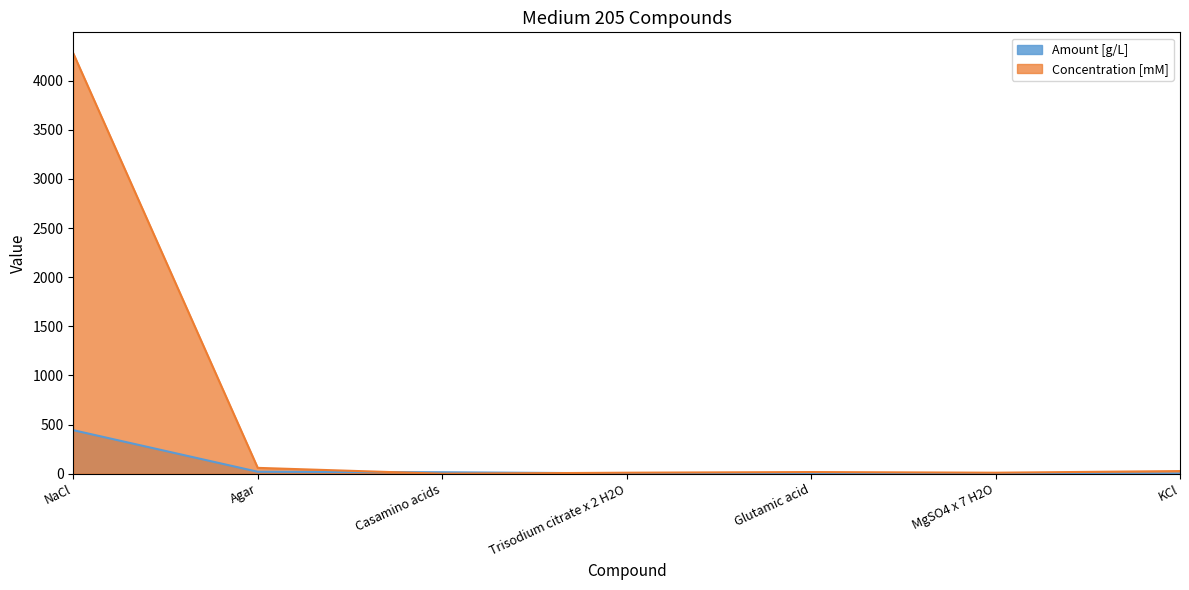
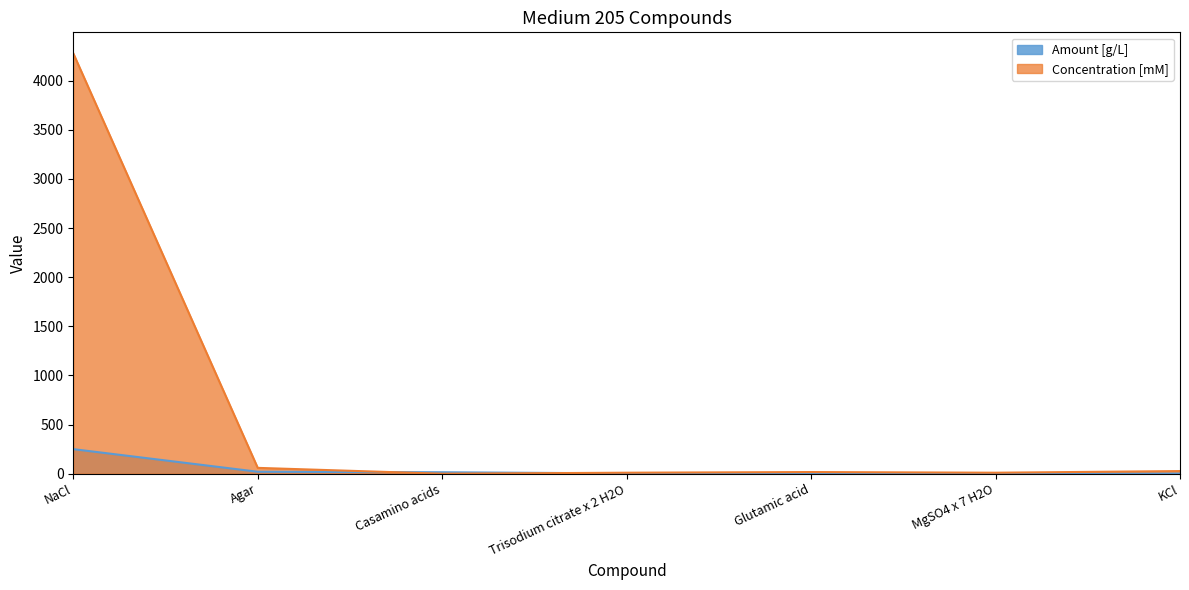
Amount [g/L], NaCl: 400 -> 300
